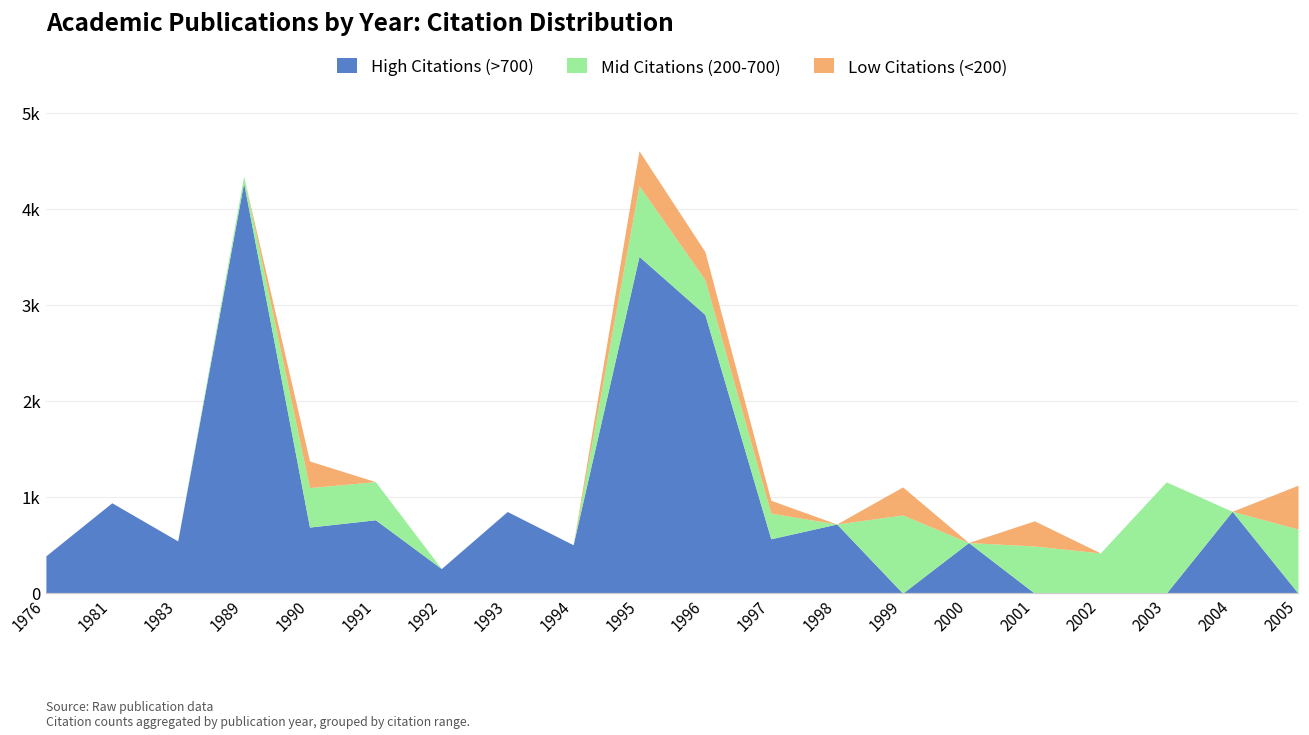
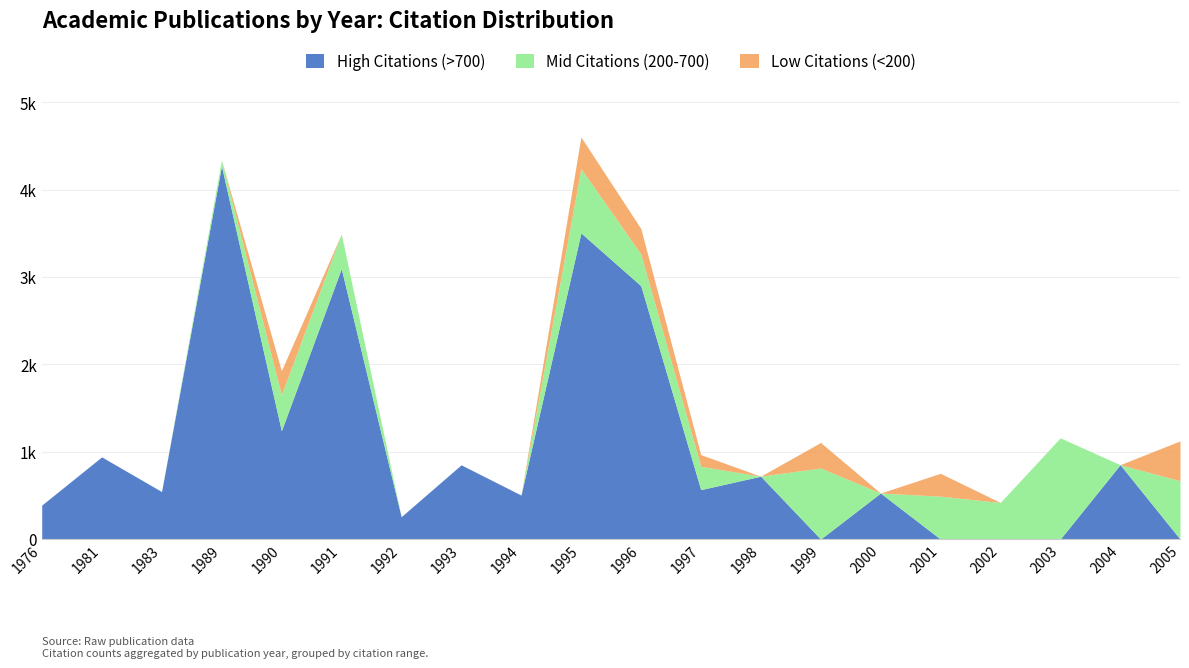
High Citations (>700), 1990: 700 -> 1200
High Citations (>700), 1991: 800 -> 3100
